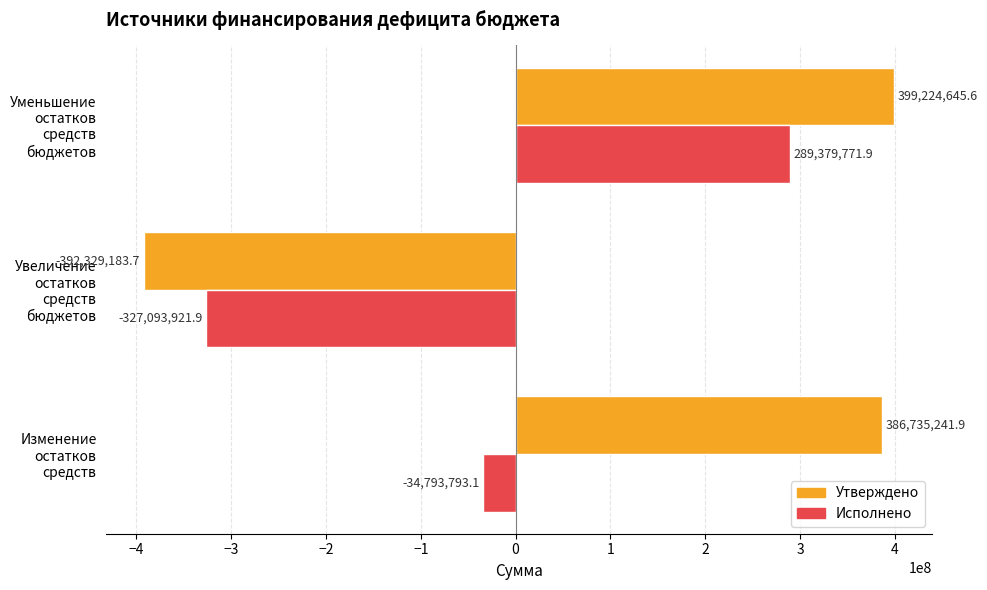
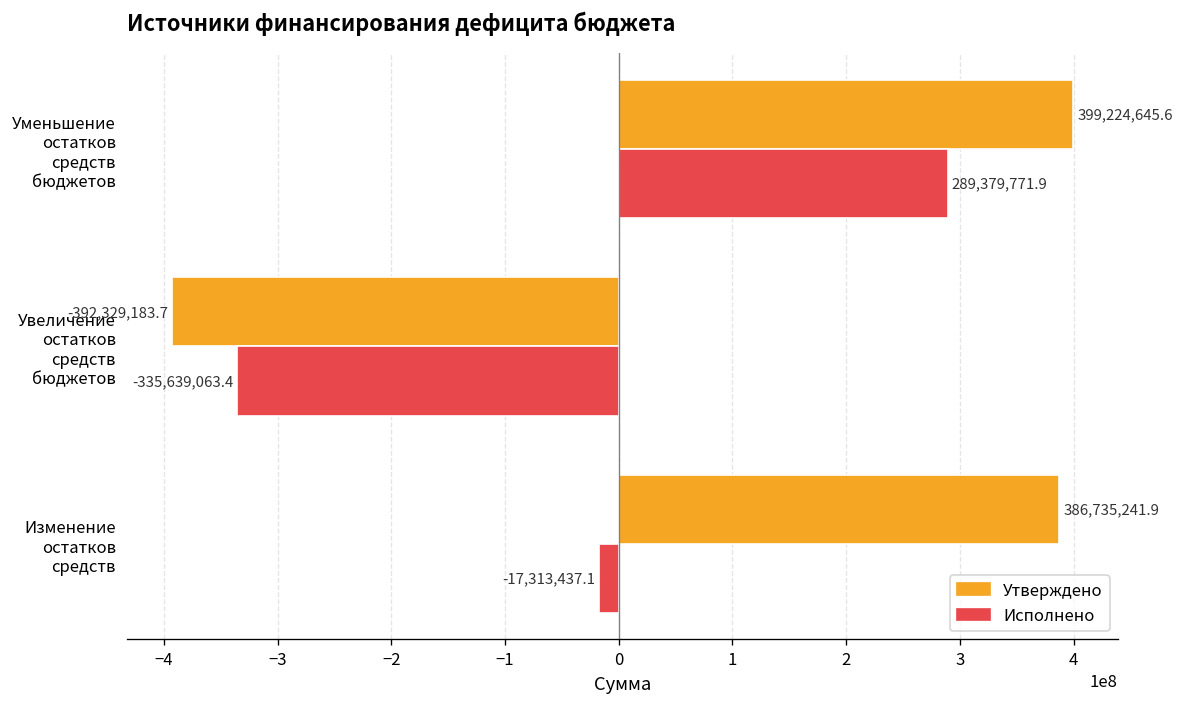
Исполнено, Увеличение остатков средств бюджетов: -327,093,921.9 -> -335,639,063.4
Исполнено, Изменение остатков средств: -34,793,793.1 -> -17,313,437.1
